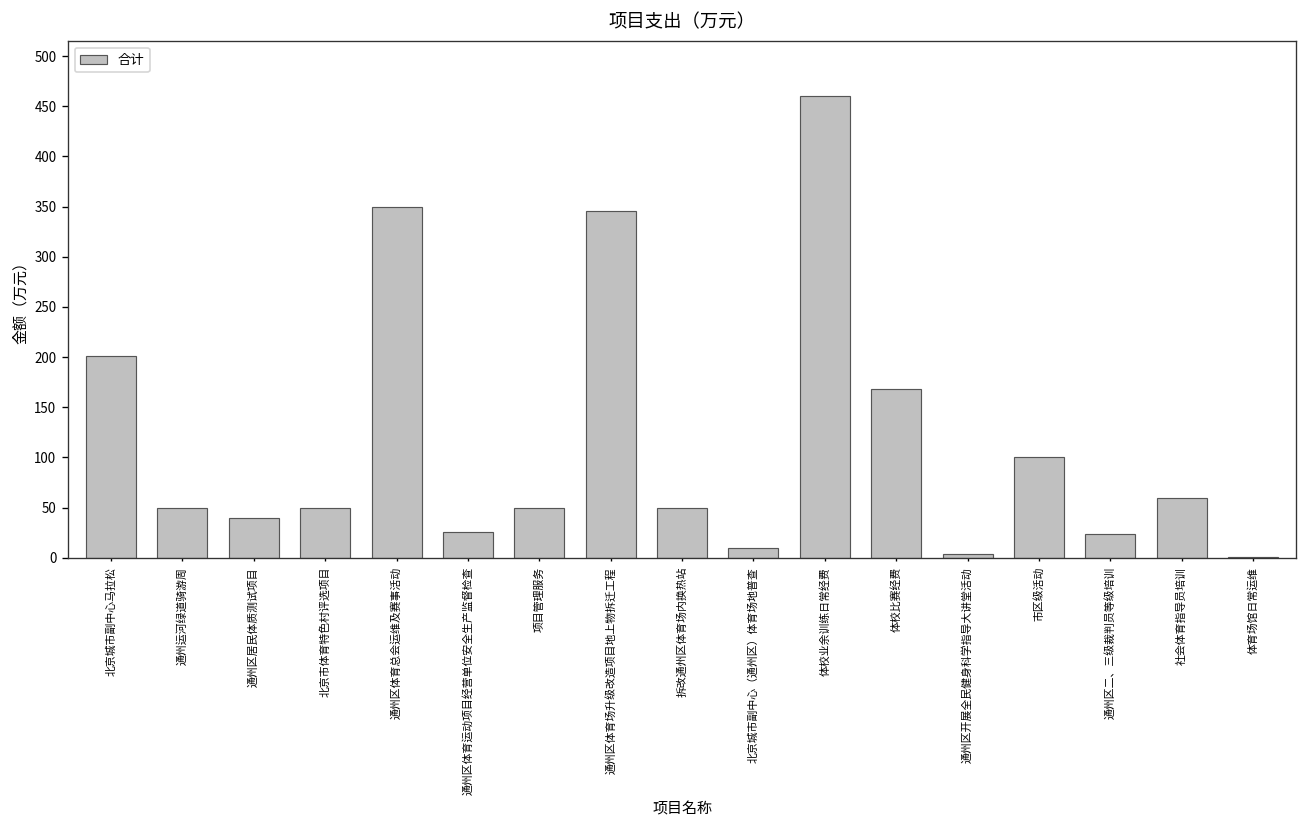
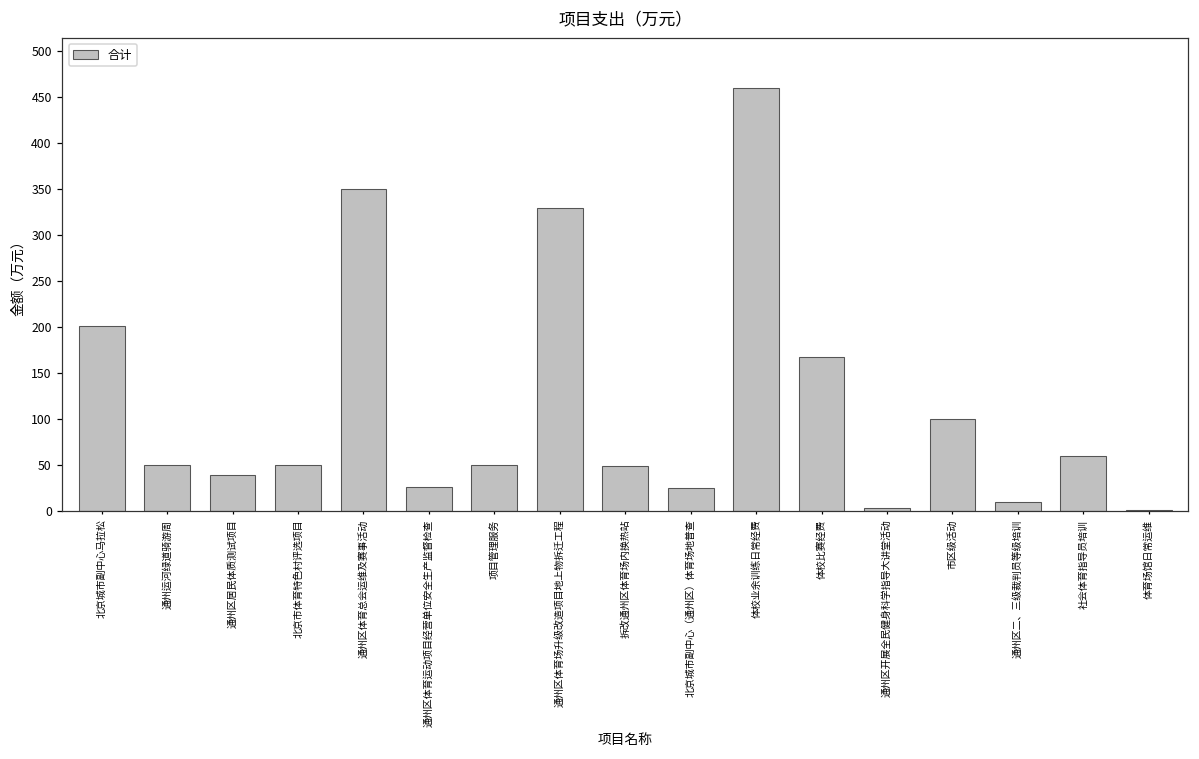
通州区体育场升级改造项目地上物拆迁工程: 350 -> 330
北京城市副中心（通州区）体育场地普查: 10 -> 30
通州区二、三级裁判员等级培训: 20 -> 10
